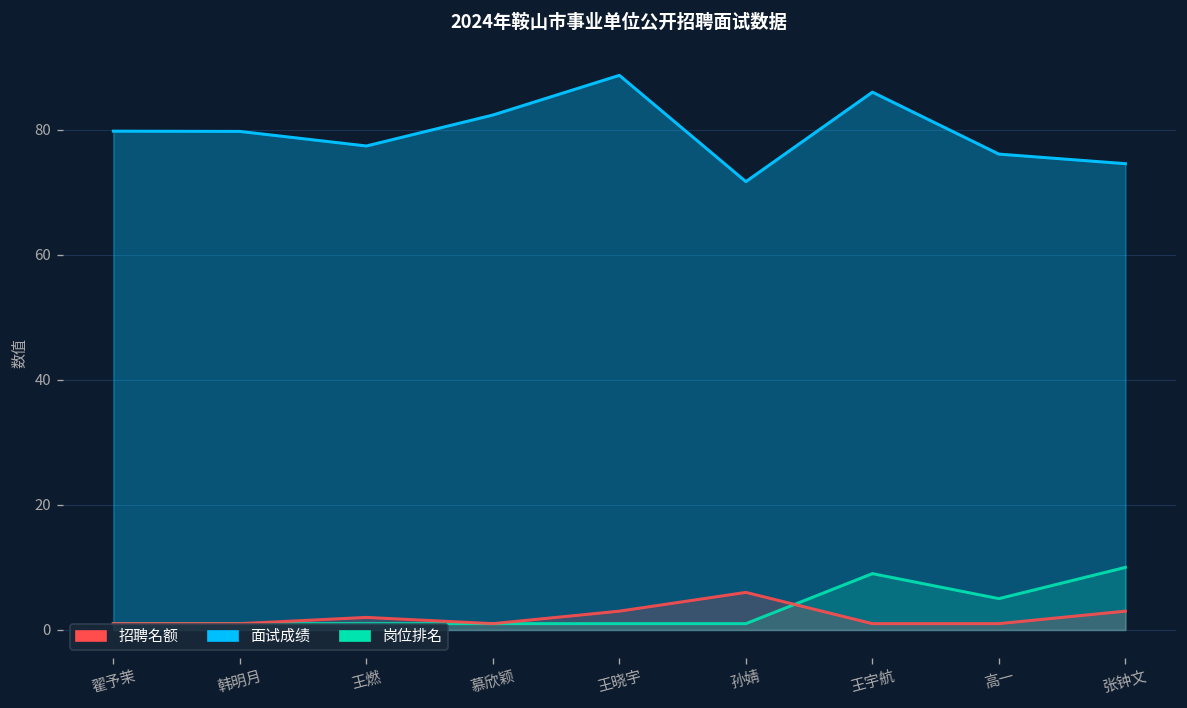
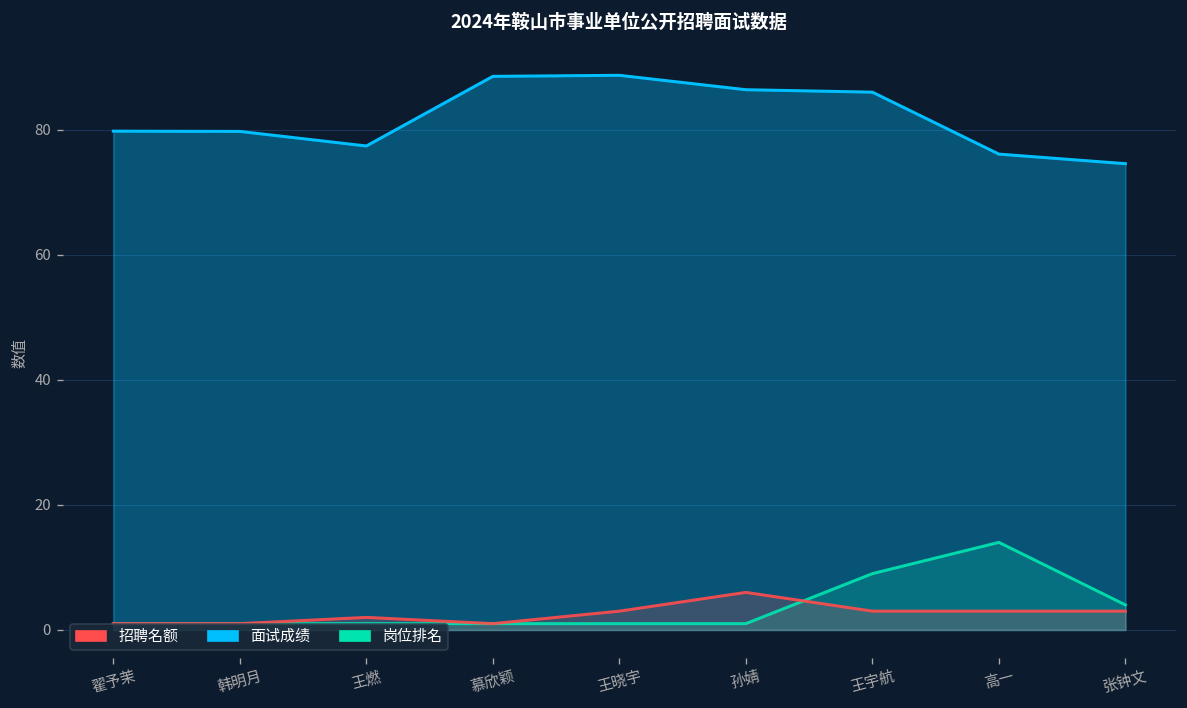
面试成绩, 慕欣颖: 82 -> 89
面试成绩, 孙婧: 72 -> 86
招聘名额, 王宇航: 1 -> 3
岗位排名, 高一: 5 -> 14
招聘名额, 高一: 1 -> 3
岗位排名, 张钟文: 10 -> 4
